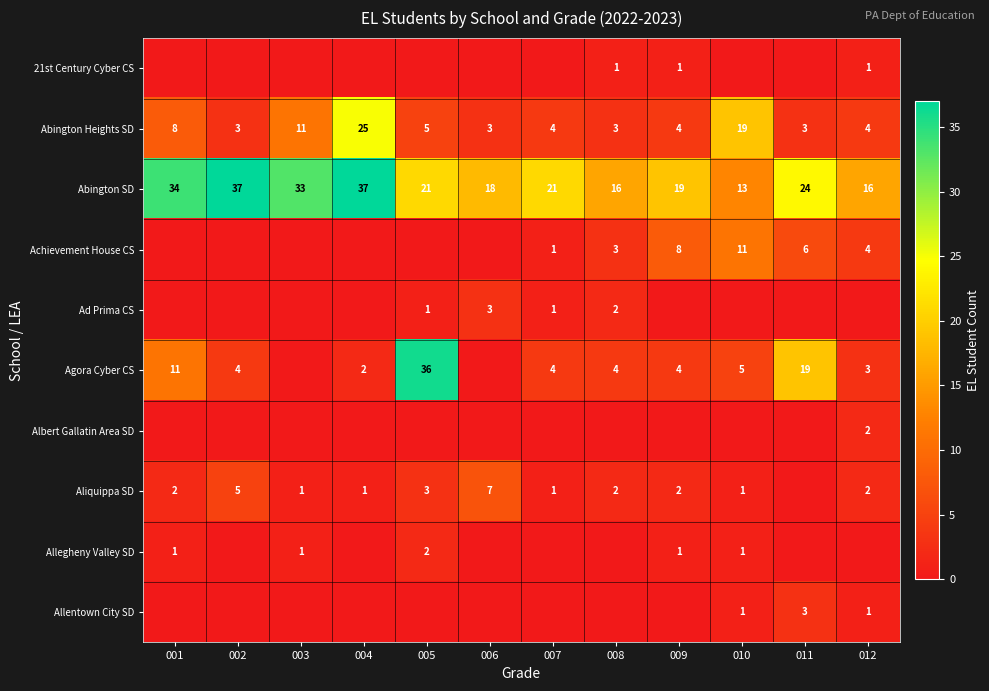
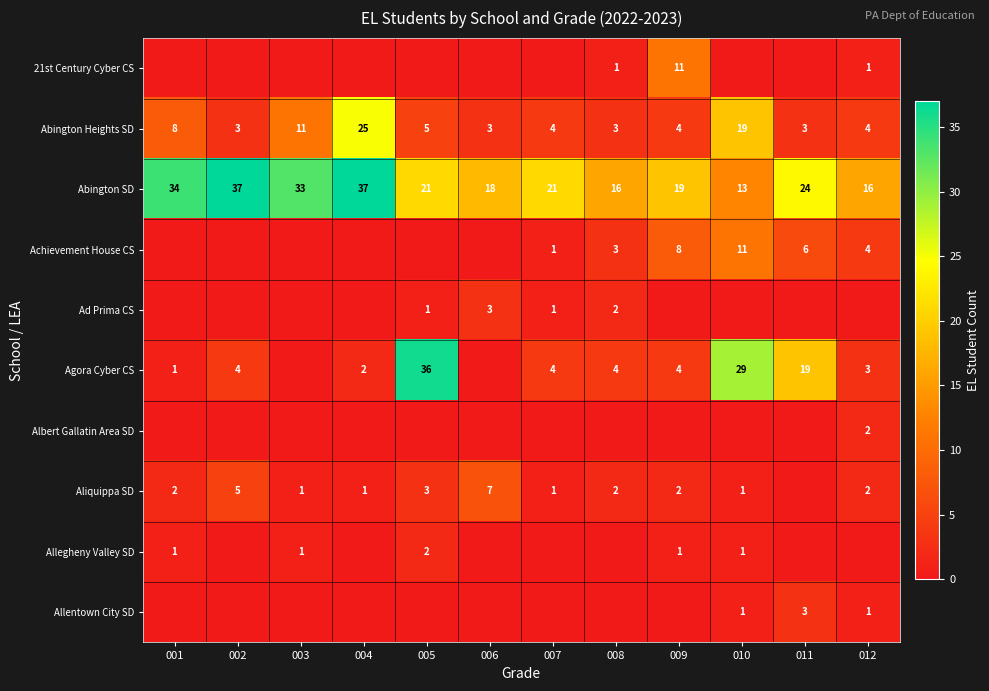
21st Century Cyber CS, 009: 1 -> 11
Agora Cyber CS, 001: 11 -> 1
Agora Cyber CS, 010: 5 -> 29
